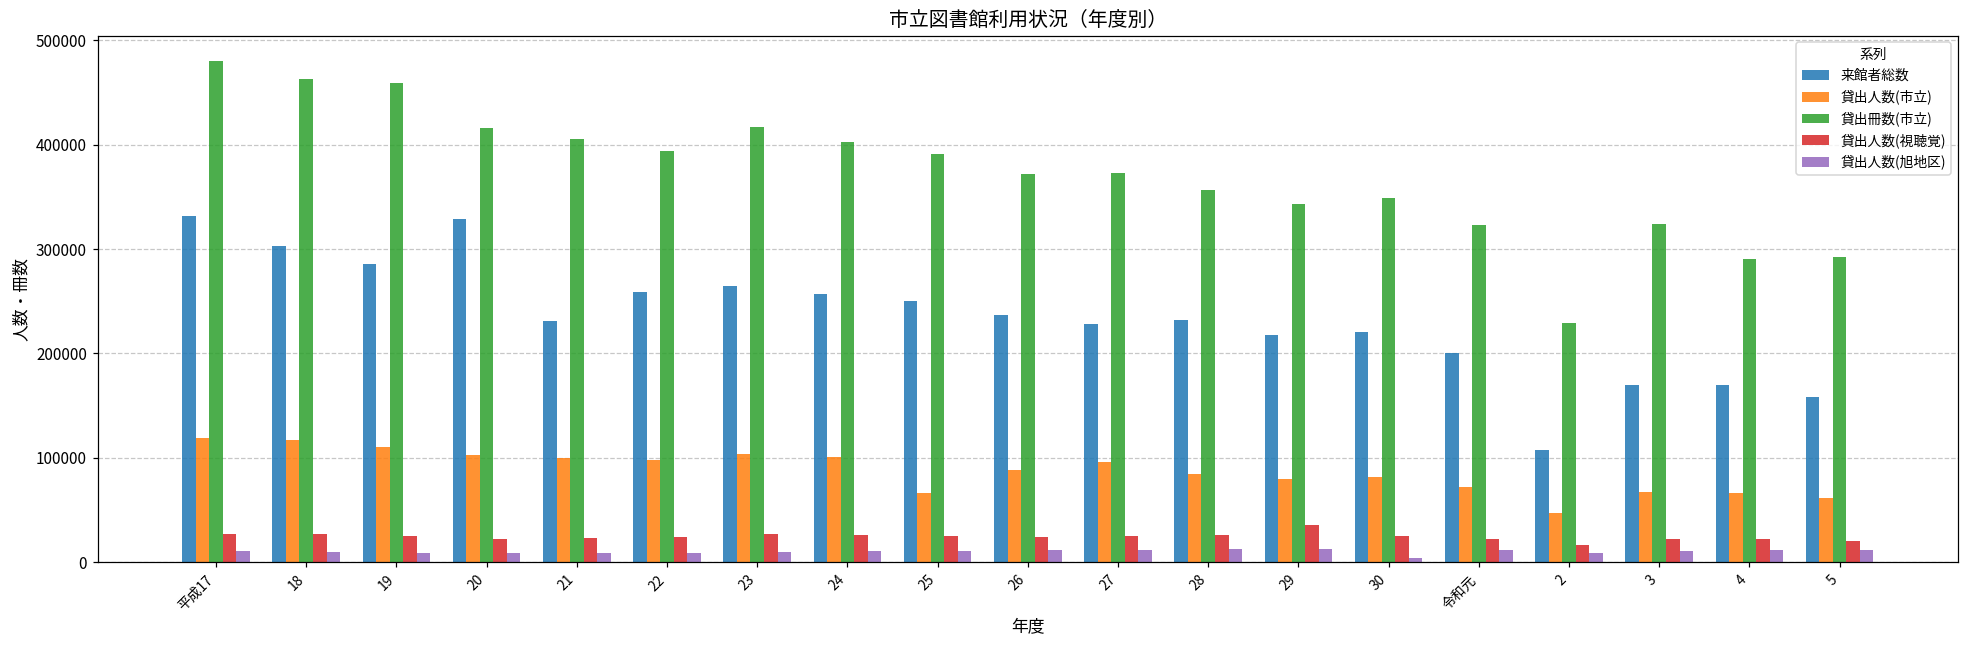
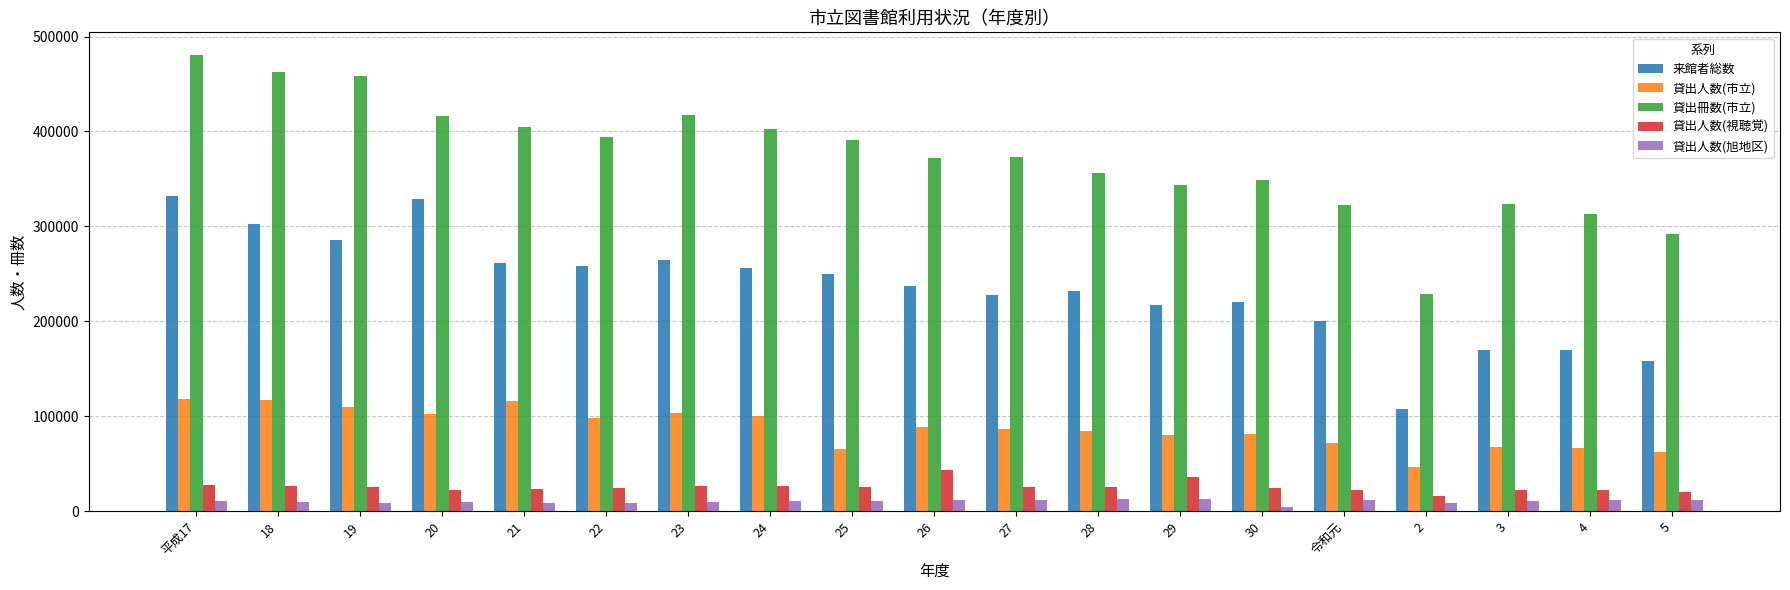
来館者総数, 21: 230000 -> 260000
貸出人数(市立), 21: 100000 -> 120000
貸出人数(視聴覚), 26: 20000 -> 40000
貸出人数(市立), 27: 100000 -> 90000
貸出冊数(市立), 4: 290000 -> 310000
